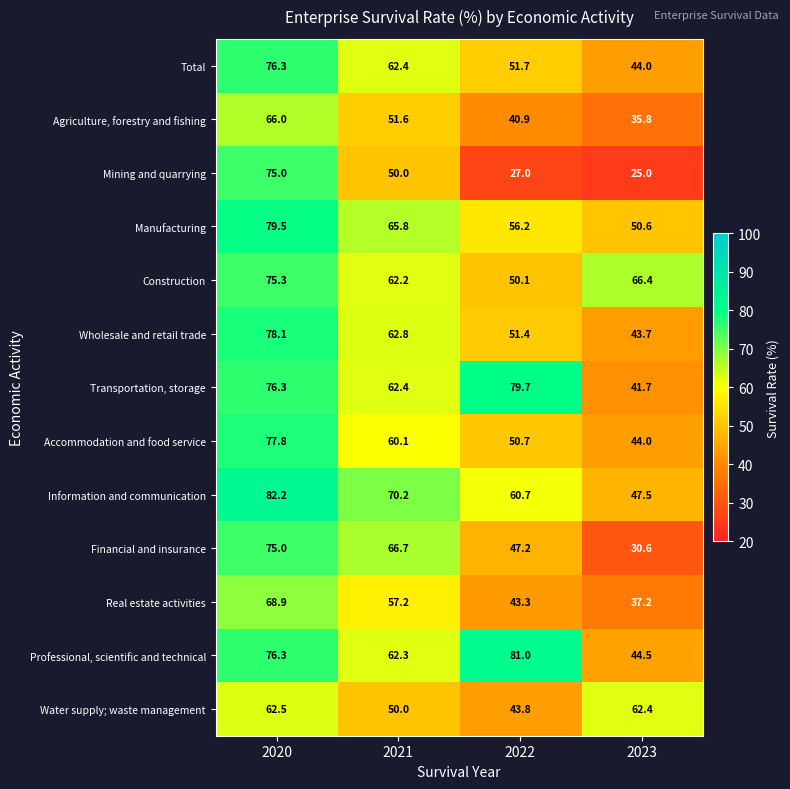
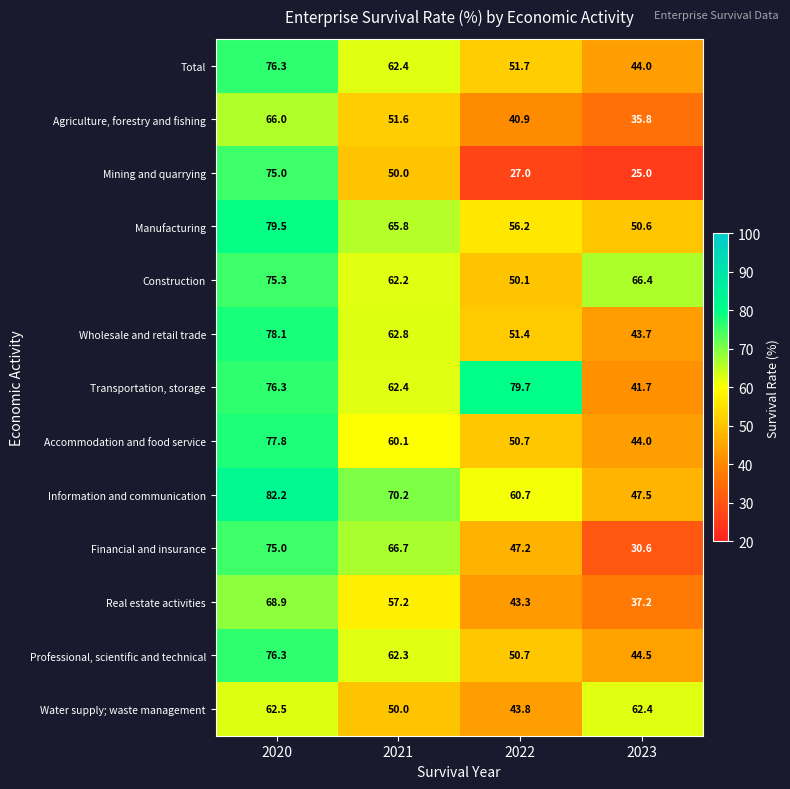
Professional, scientific and technical, 2022: 81.0 -> 50.7
